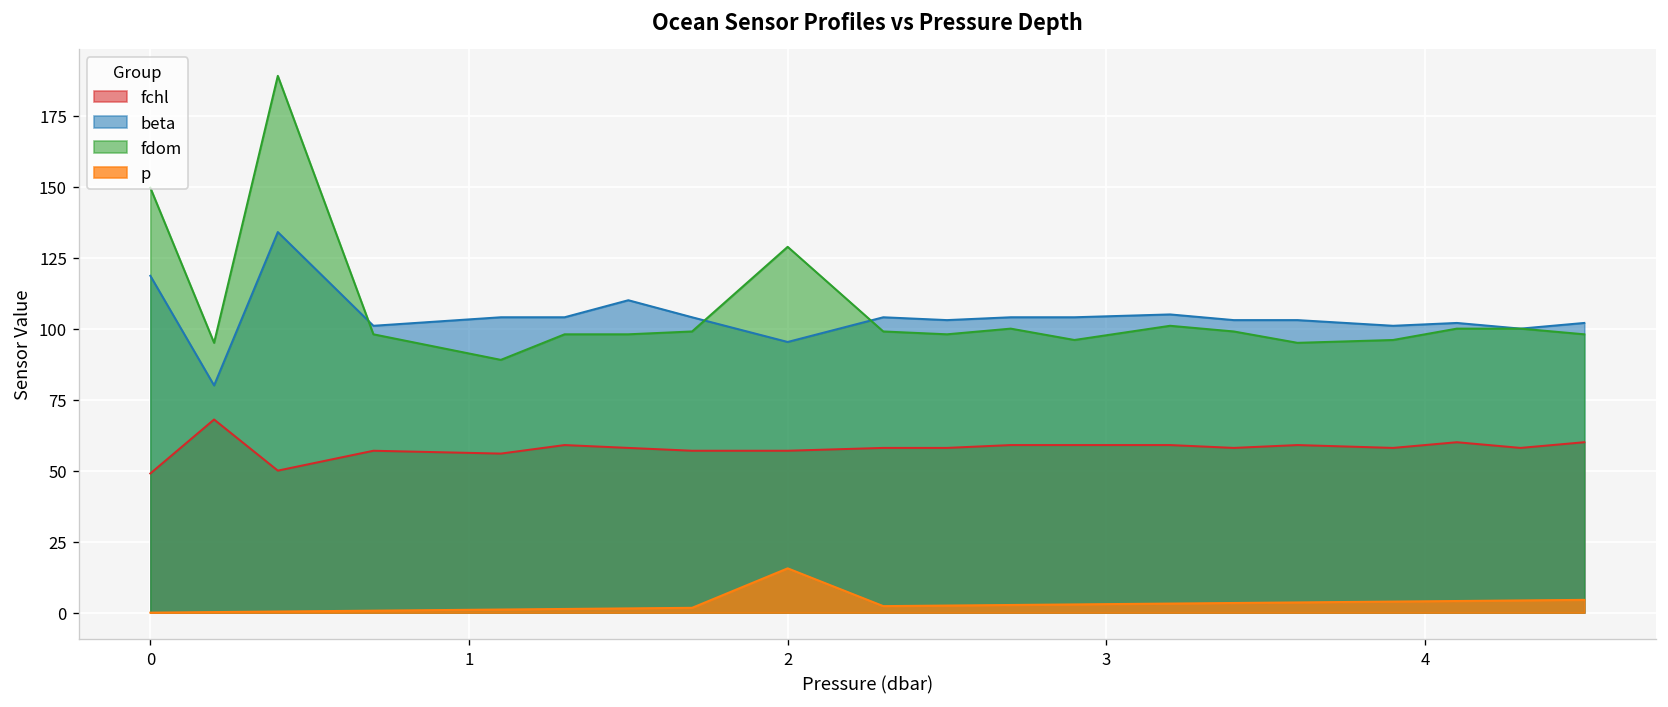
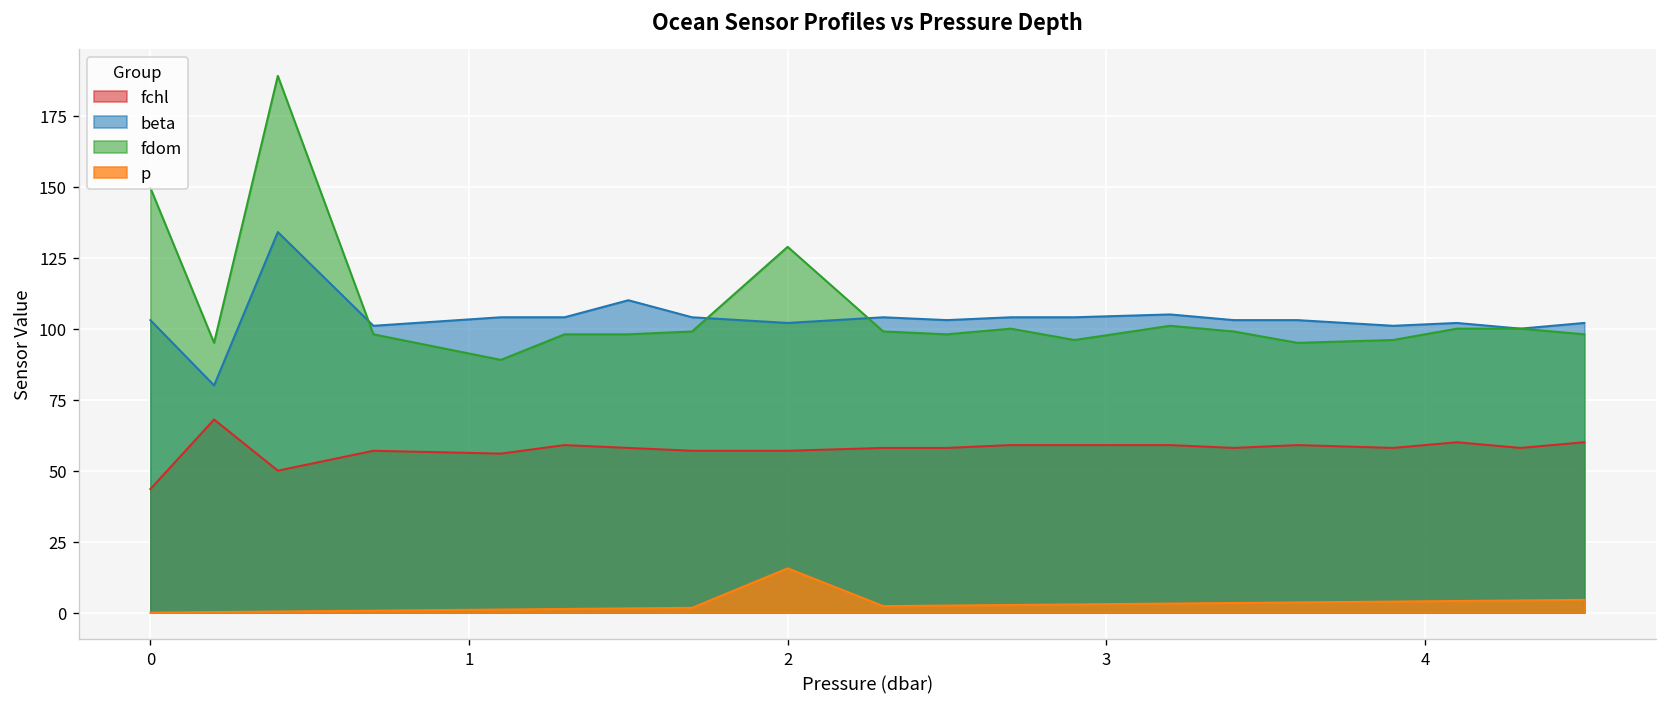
fchl, 0: 49 -> 44
beta, 0: 119 -> 103
beta, 2: 95 -> 102
